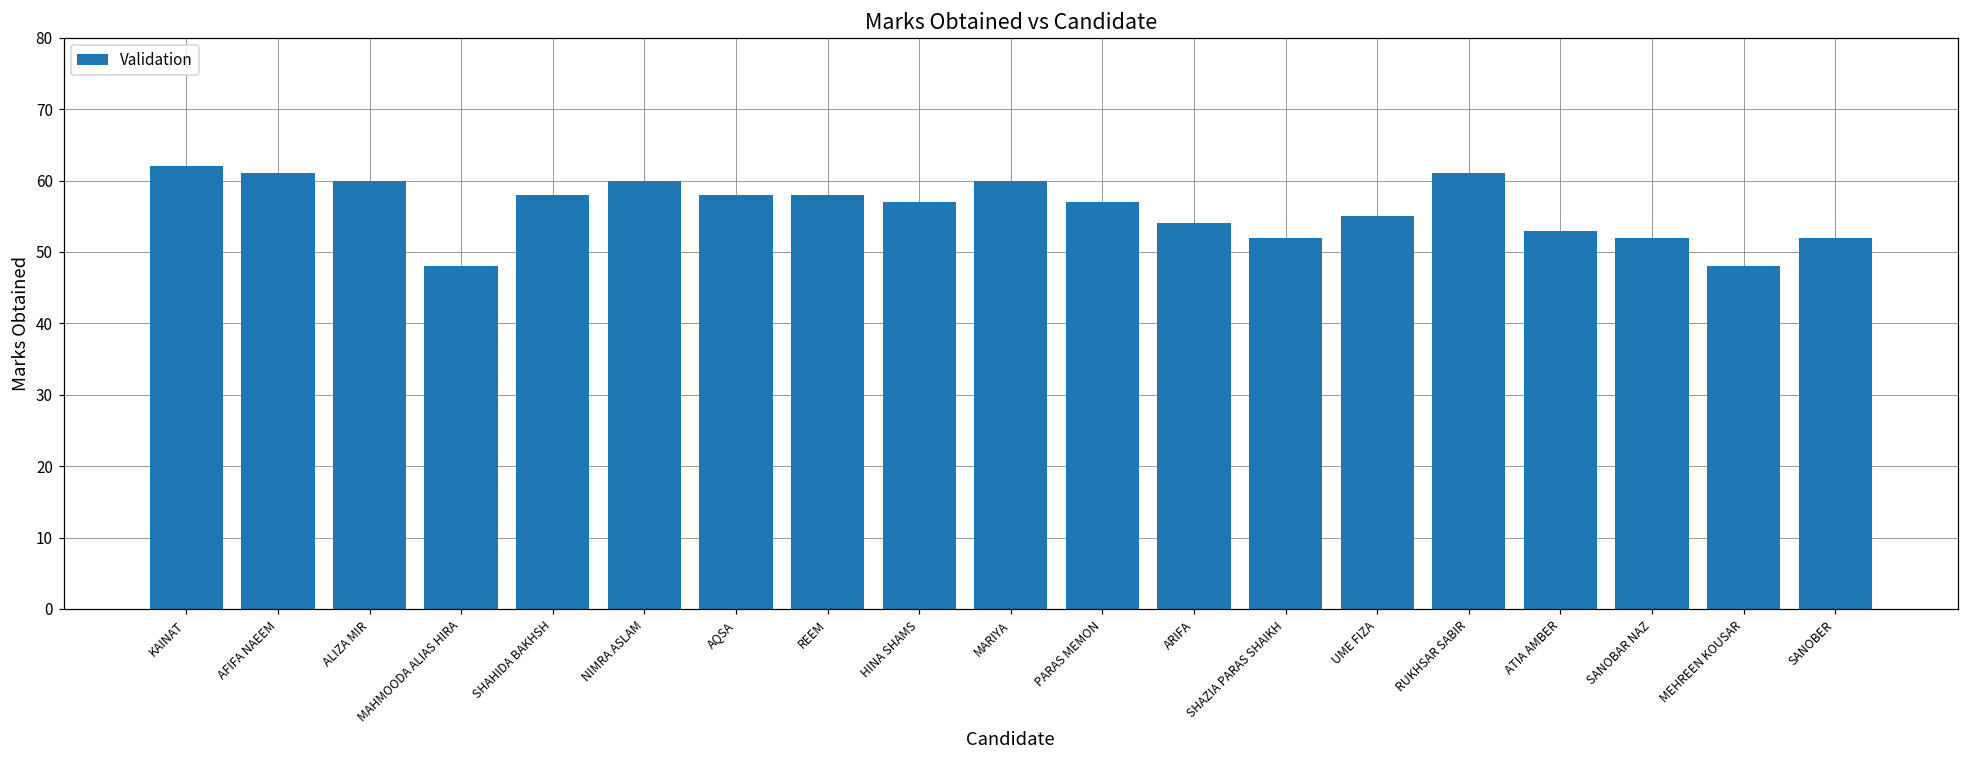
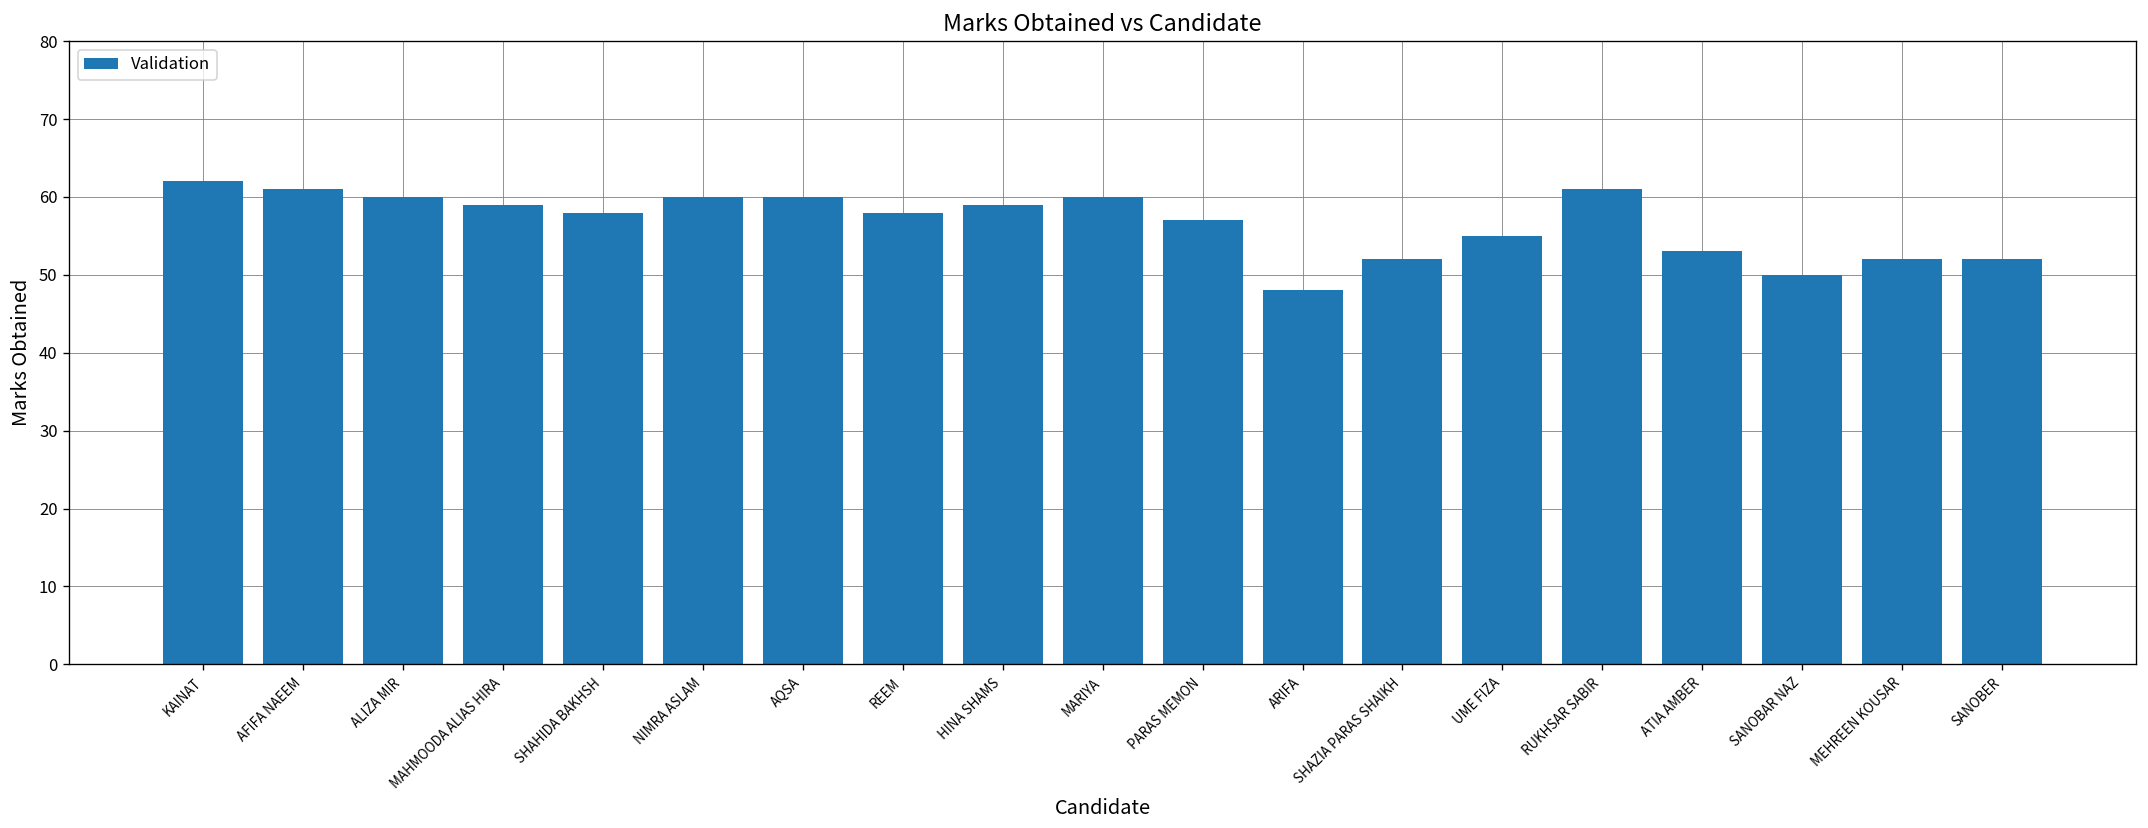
MAHMOODA ALIAS HIRA: 48 -> 59
AQSA: 58 -> 60
HINA SHAMS: 57 -> 59
ARIFA: 54 -> 48
SANOBAR NAZ: 52 -> 50
MEHREEN KOUSAR: 48 -> 52
